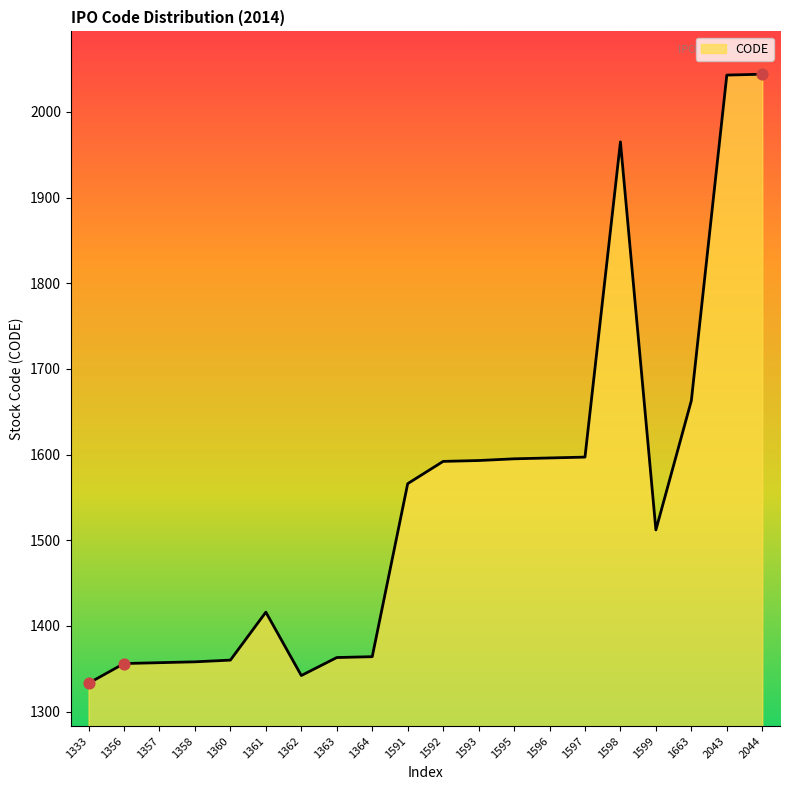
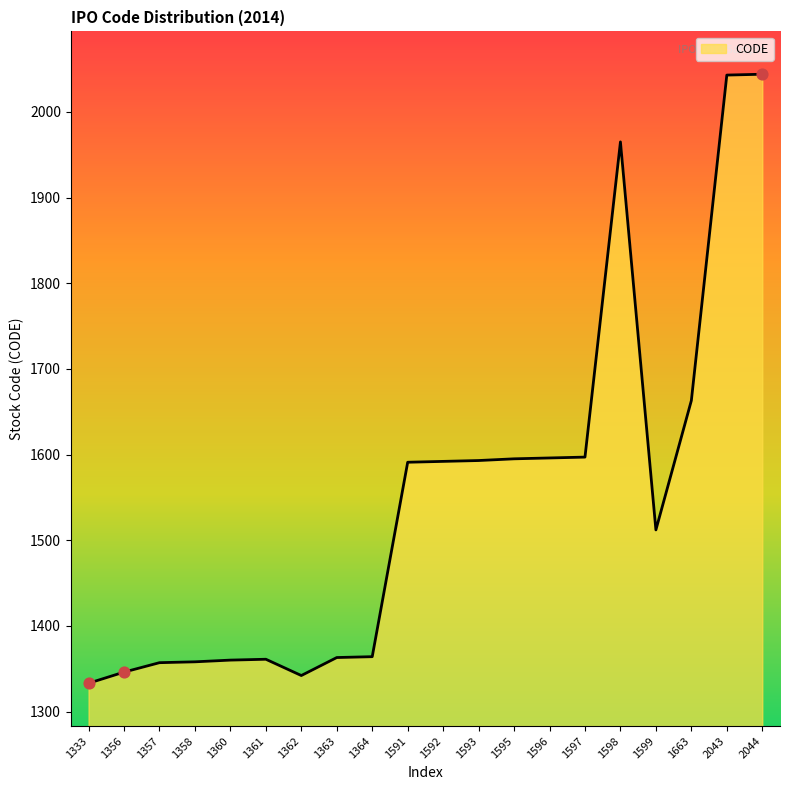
CODE, 1356: 1360 -> 1350
CODE, 1361: 1420 -> 1360
CODE, 1591: 1570 -> 1590
